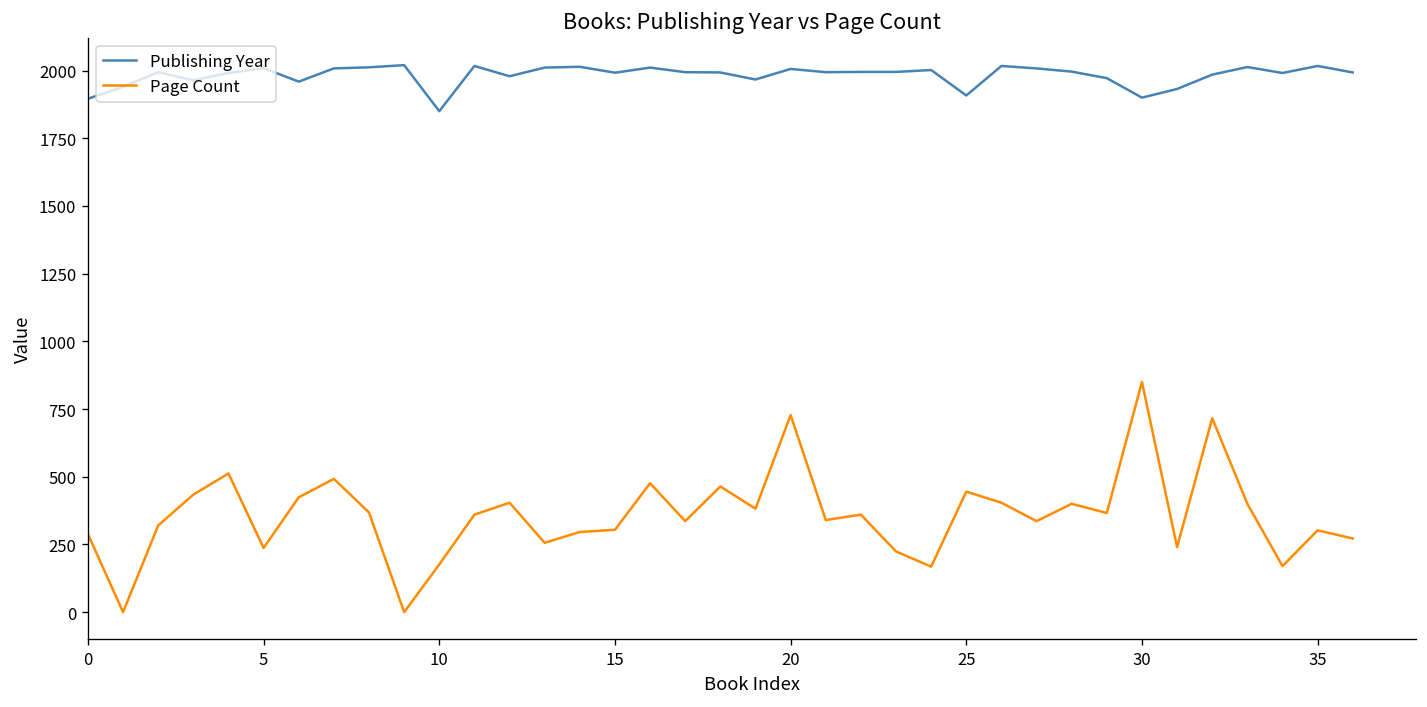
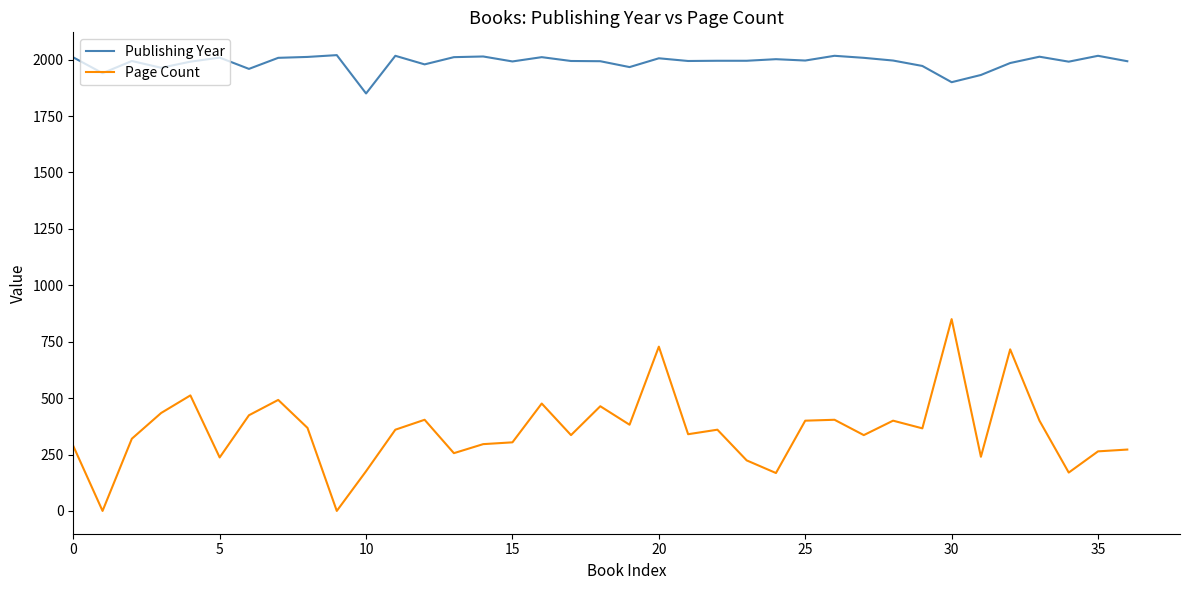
Publishing Year, 0: 1900 -> 2010
Publishing Year, 25: 1910 -> 2000
Page Count, 25: 450 -> 400
Page Count, 35: 300 -> 260
